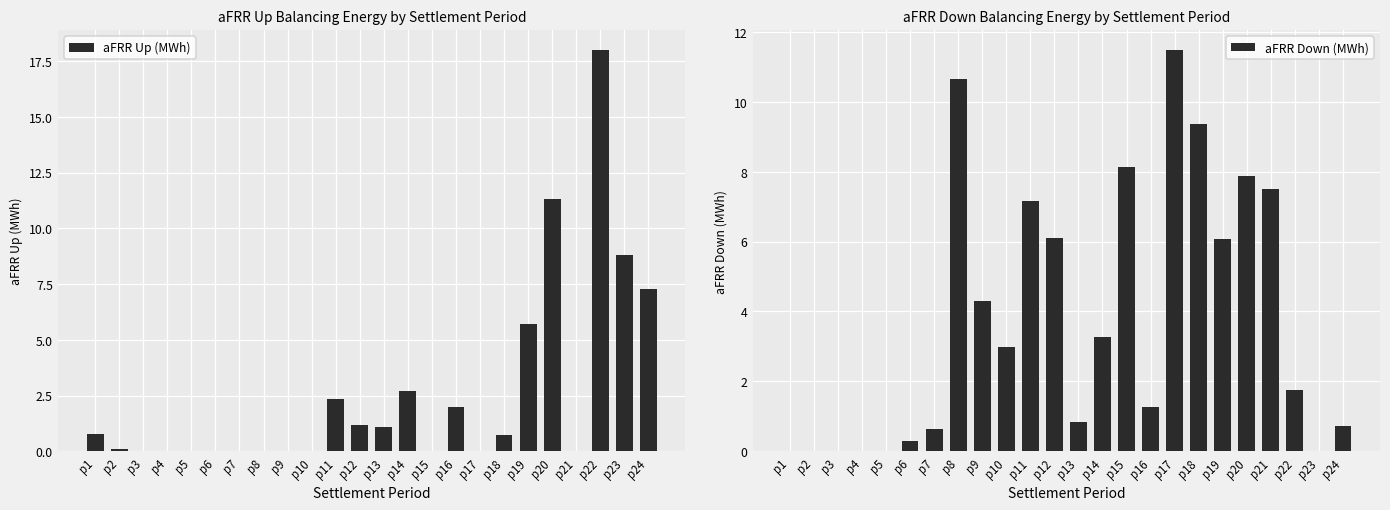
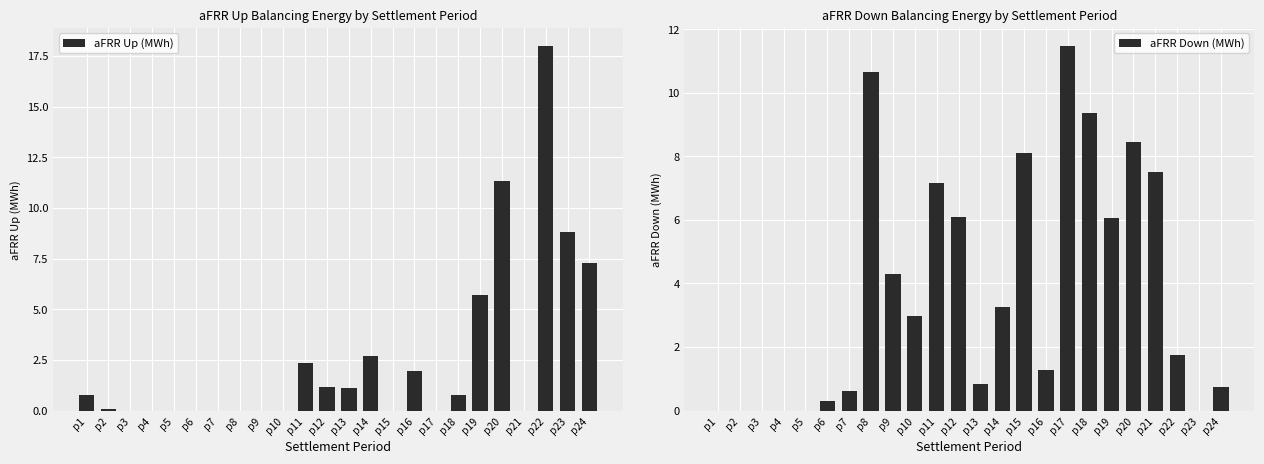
aFRR Down Balancing Energy by Settlement Period, p20: 7.9 -> 8.4
